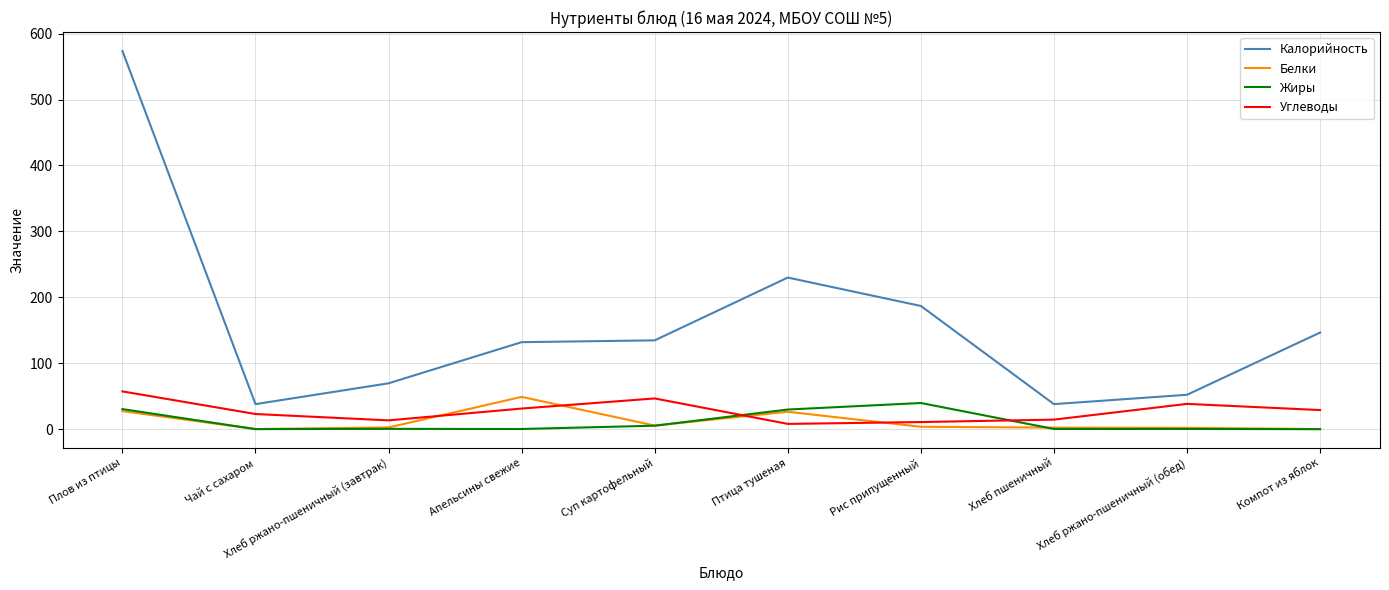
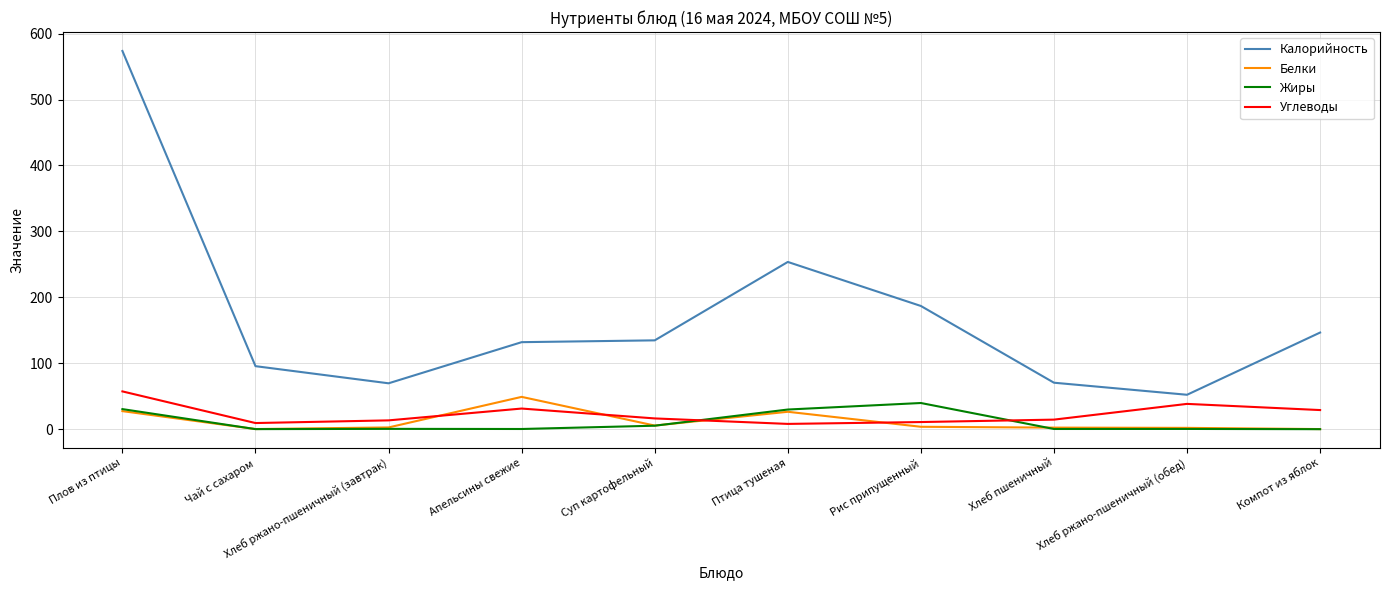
Калорийность, Чай с сахаром: 40 -> 100
Углеводы, Чай с сахаром: 20 -> 10
Углеводы, Суп картофельный: 50 -> 20
Калорийность, Птица тушеная: 230 -> 250
Калорийность, Хлеб пшеничный: 40 -> 70
